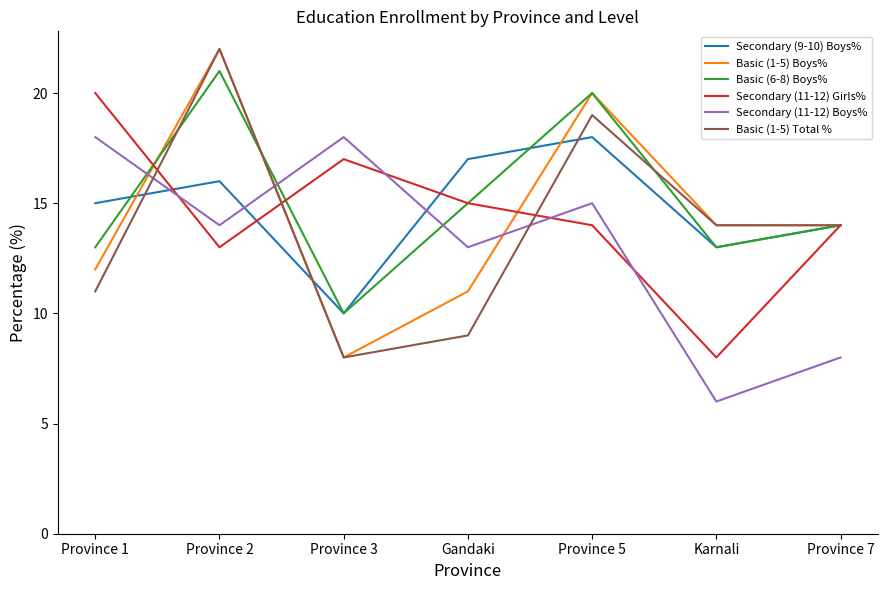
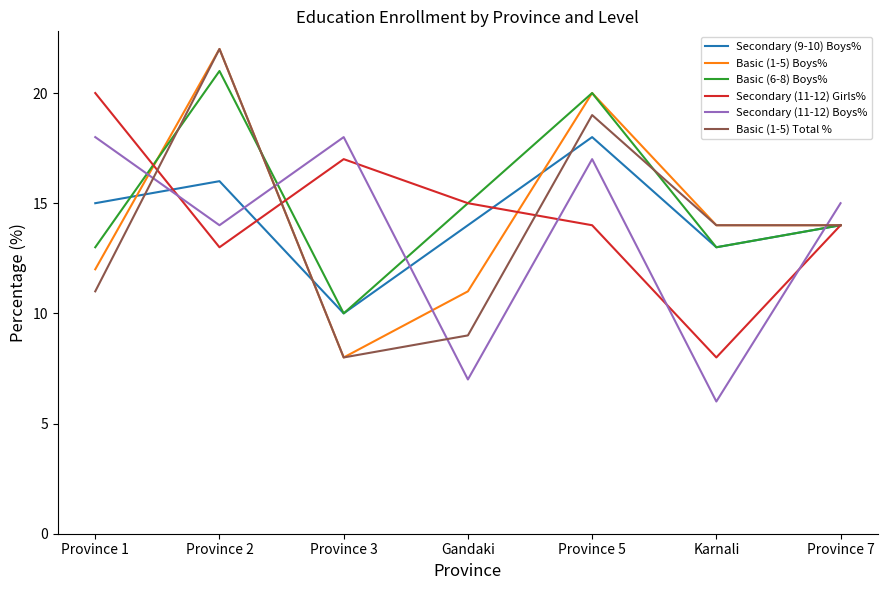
Secondary (9-10) Boys%, Gandaki: 17 -> 14
Secondary (11-12) Boys%, Gandaki: 13 -> 7
Secondary (11-12) Boys%, Province 5: 15 -> 17
Secondary (11-12) Boys%, Province 7: 8 -> 15
